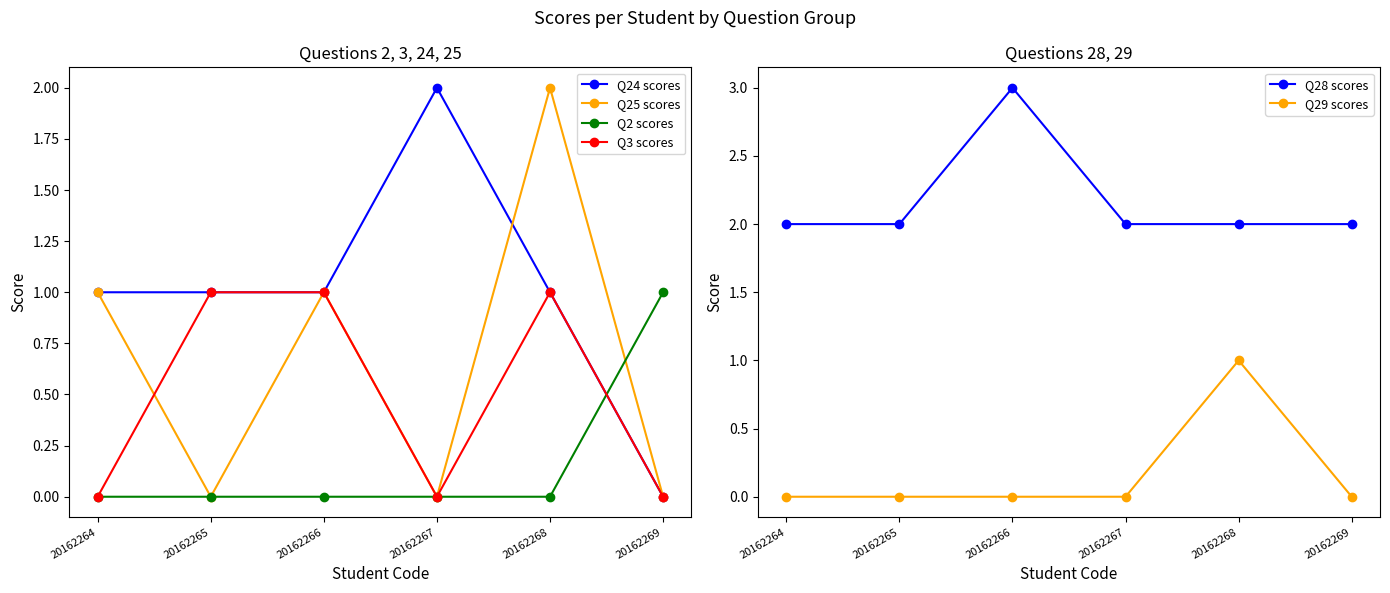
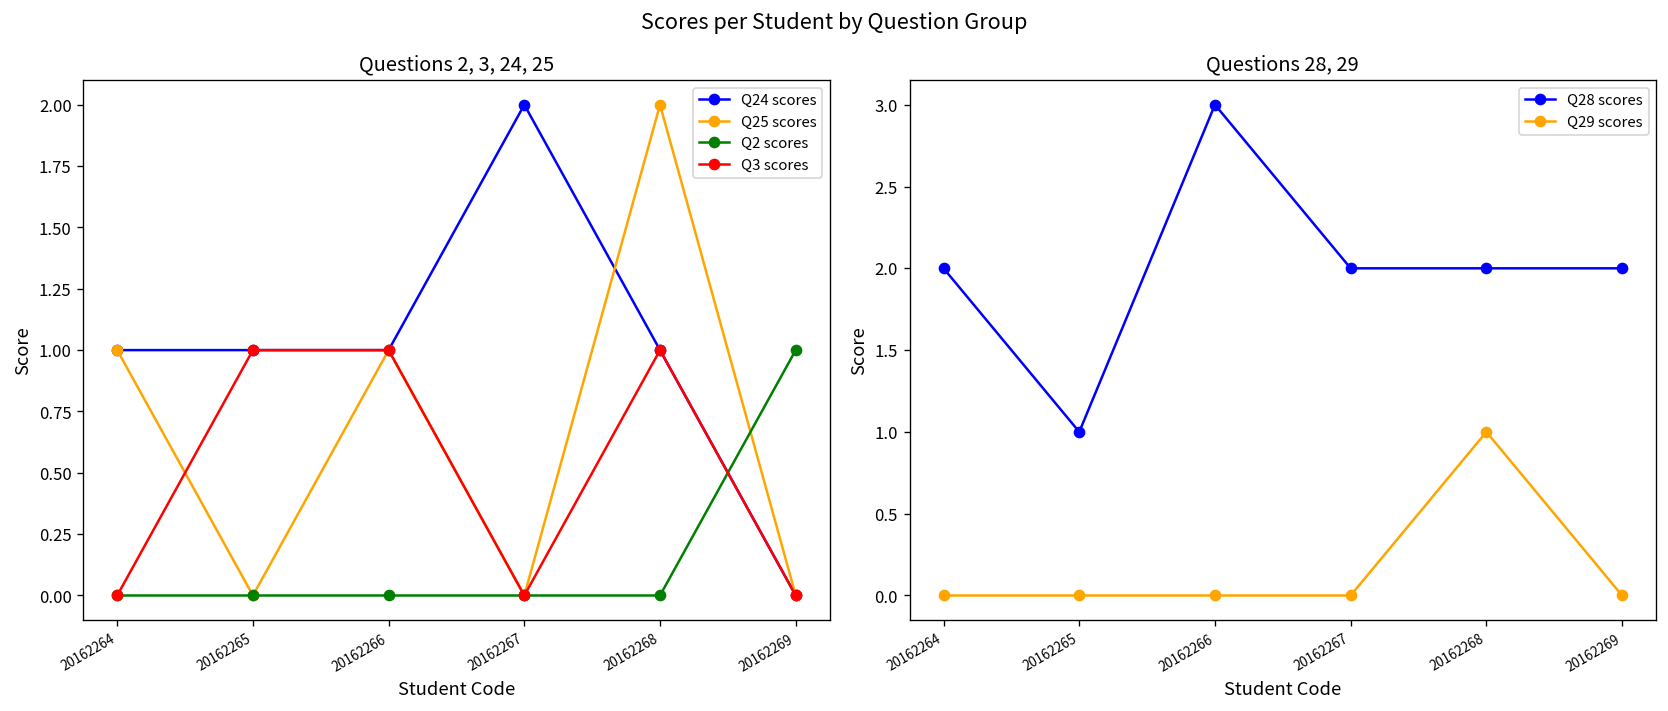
Questions 28, 29, Q28 scores, 20162265: 2 -> 1
